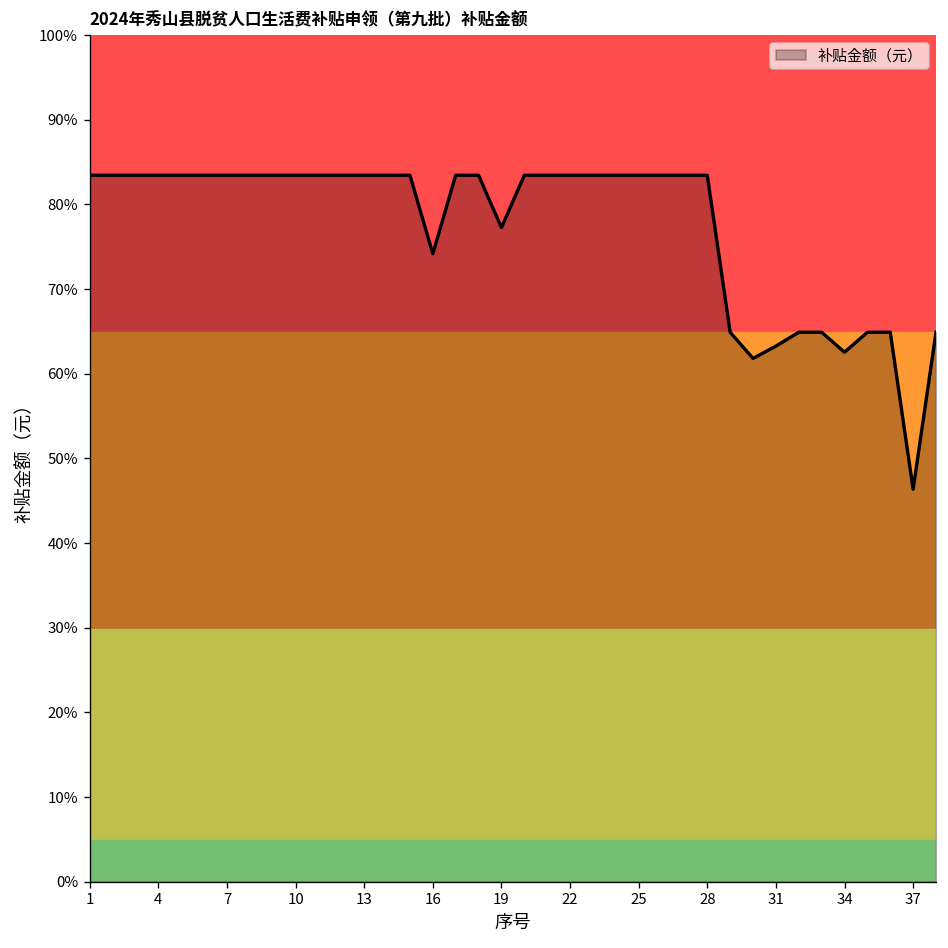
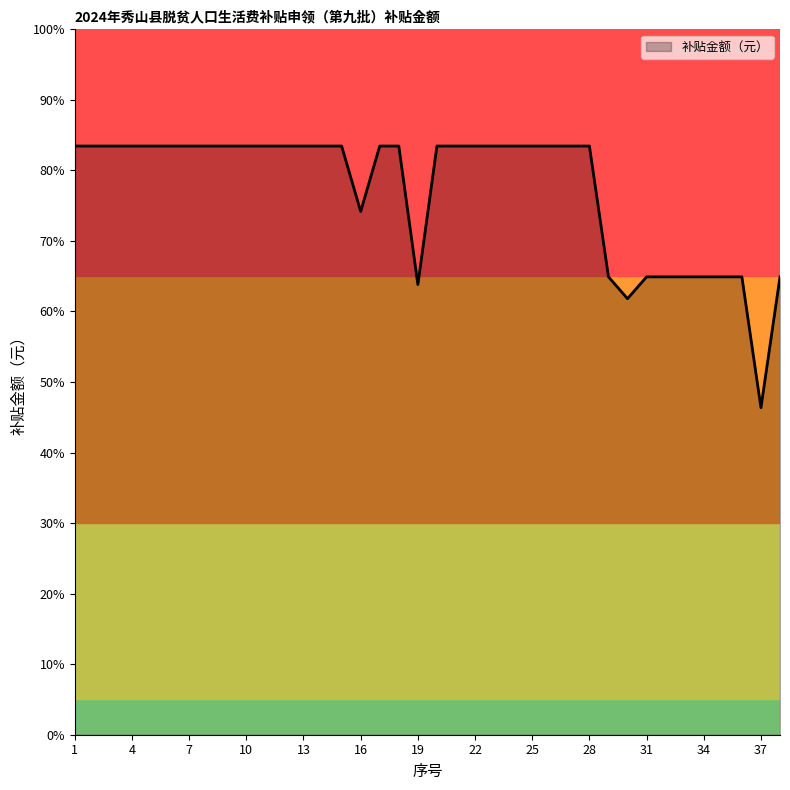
19: 77% -> 64%
31: 63% -> 65%
34: 63% -> 65%
